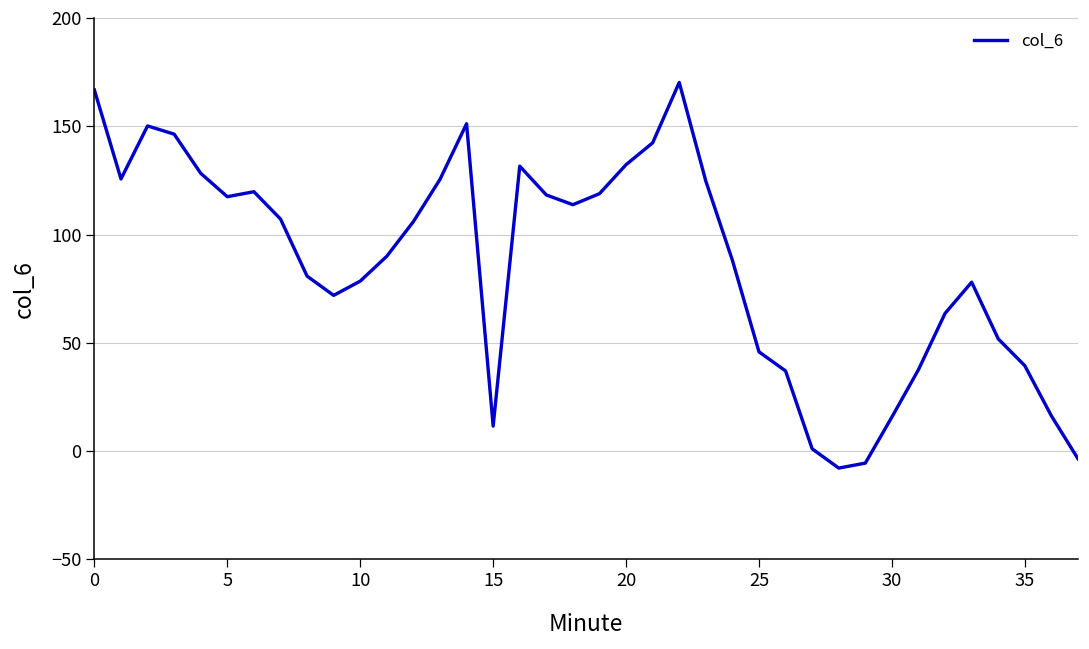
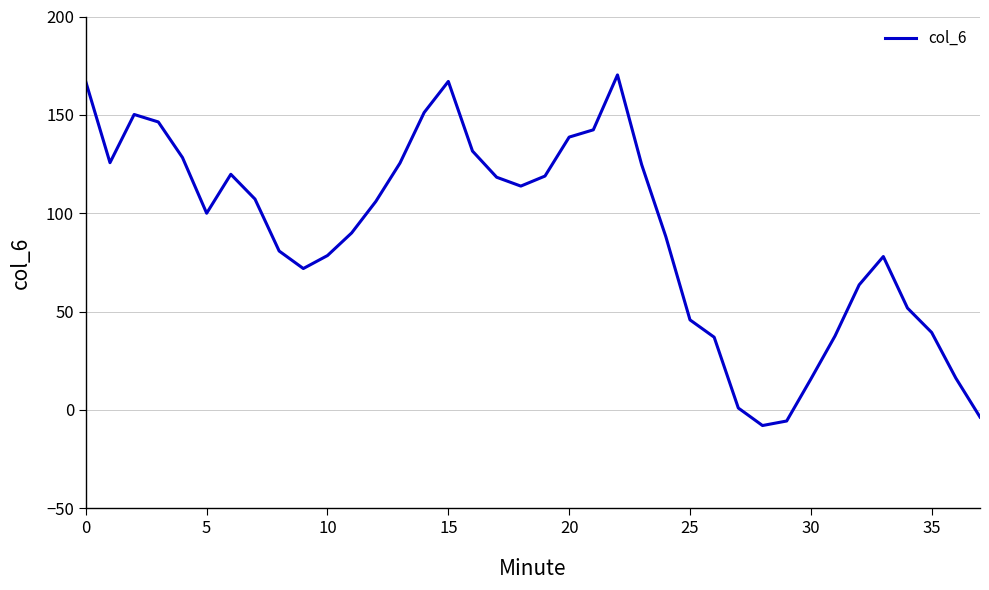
5: 118 -> 100
15: 12 -> 167
20: 132 -> 139
